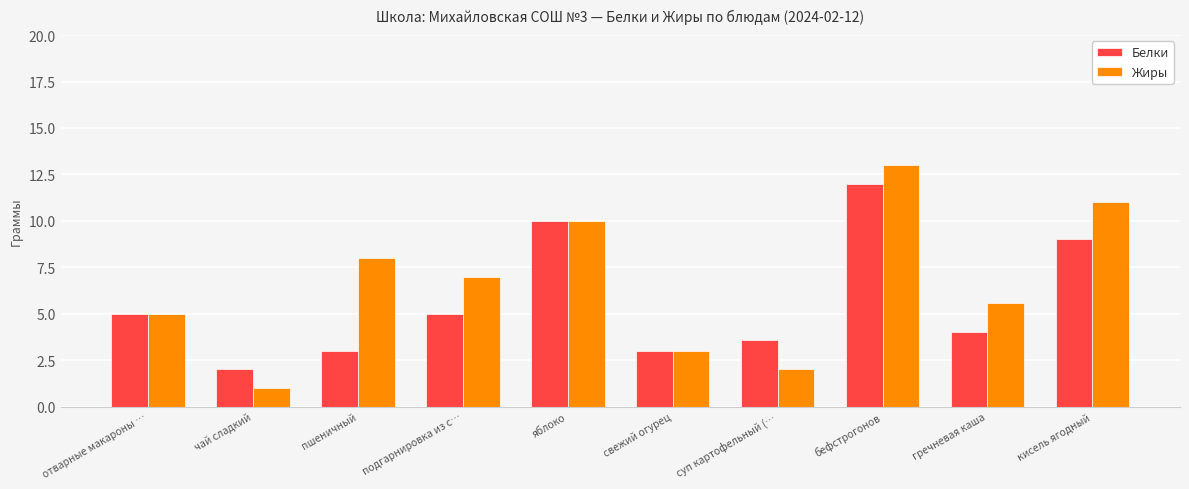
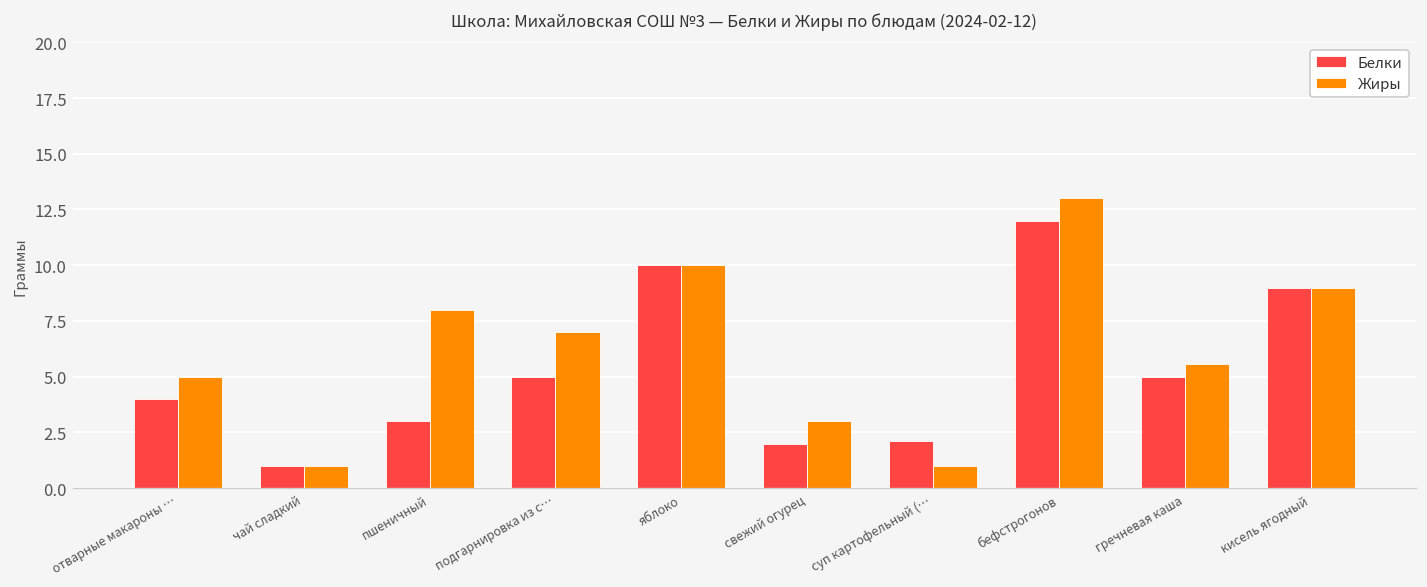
Белки, отварные макароны …: 5 -> 4
Белки, чай сладкий: 2 -> 1
Белки, свежий огурец: 3 -> 2
Белки, суп картофельный (…: 3.6 -> 2.1
Жиры, суп картофельный (…: 2 -> 1
Белки, гречневая каша: 4 -> 5
Жиры, кисель ягодный: 11 -> 9
